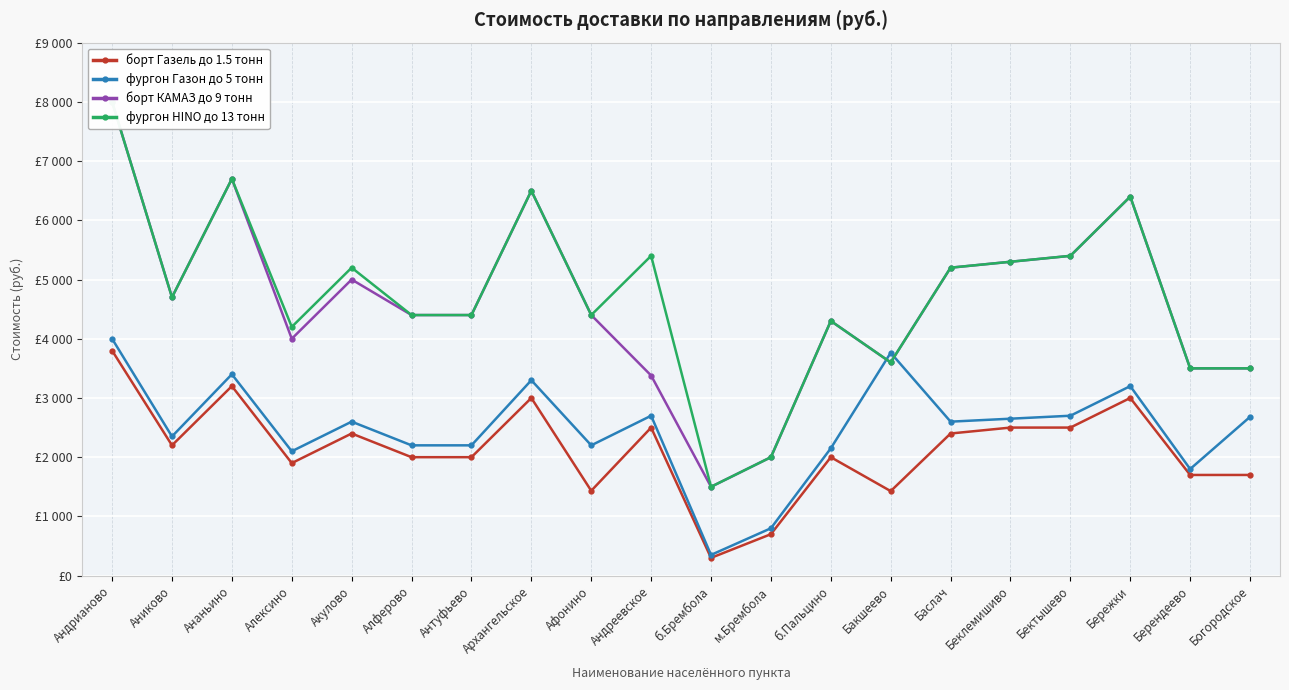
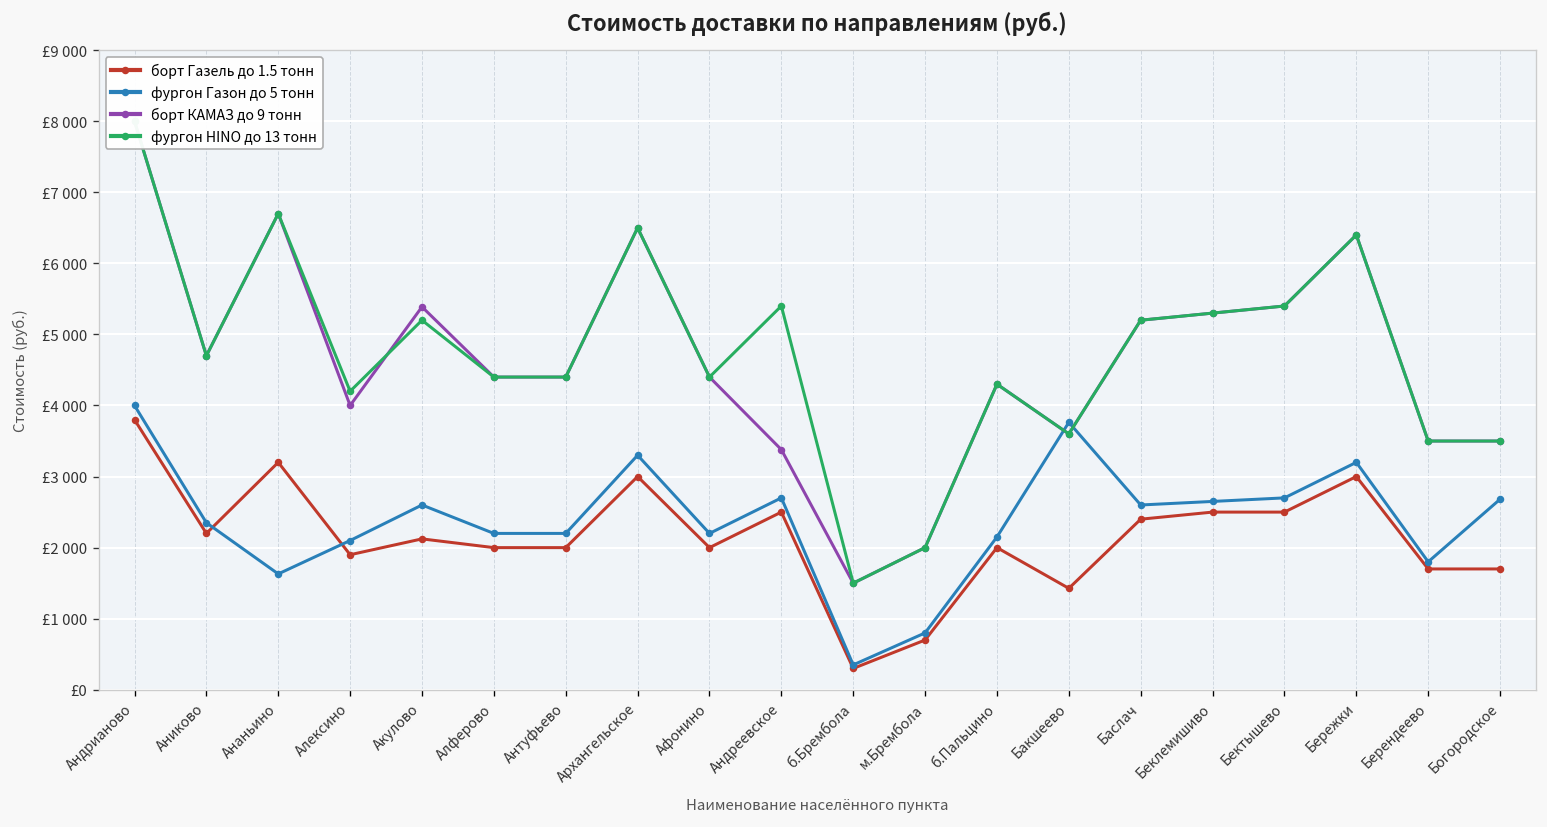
фургон Газон до 5 тонн, Ананьино: £3400 -> £1600
борт Газель до 1.5 тонн, Акулово: £2400 -> £2100
борт КАМАЗ до 9 тонн, Акулово: £5000 -> £5400
борт Газель до 1.5 тонн, Афонино: £1400 -> £2000
